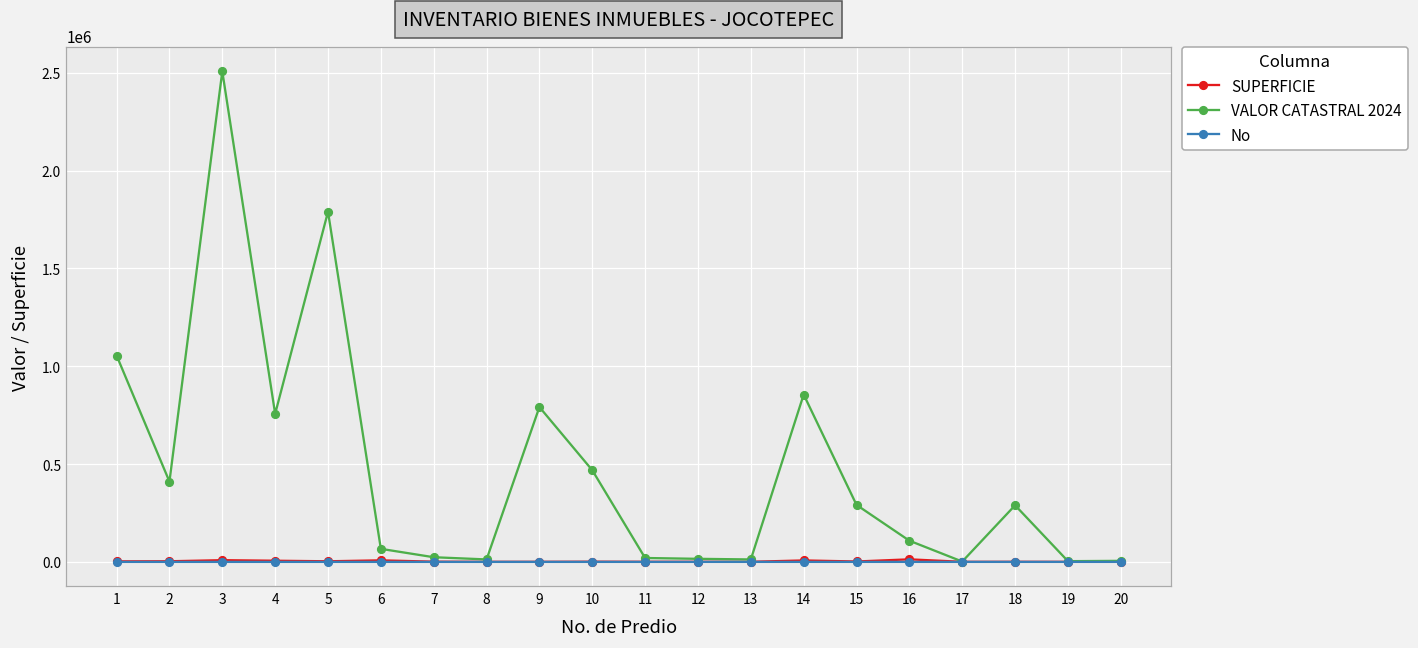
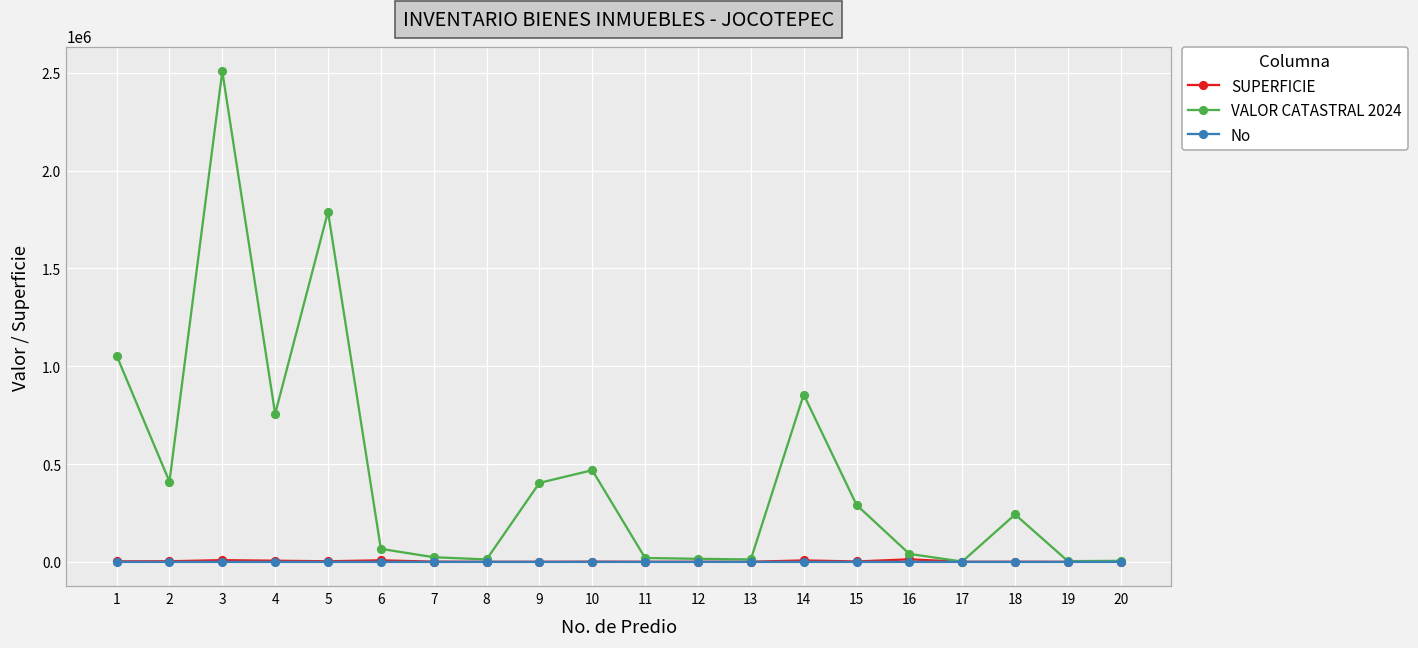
VALOR CATASTRAL 2024, 9: 790000 -> 400000
VALOR CATASTRAL 2024, 16: 110000 -> 40000
VALOR CATASTRAL 2024, 18: 290000 -> 240000
